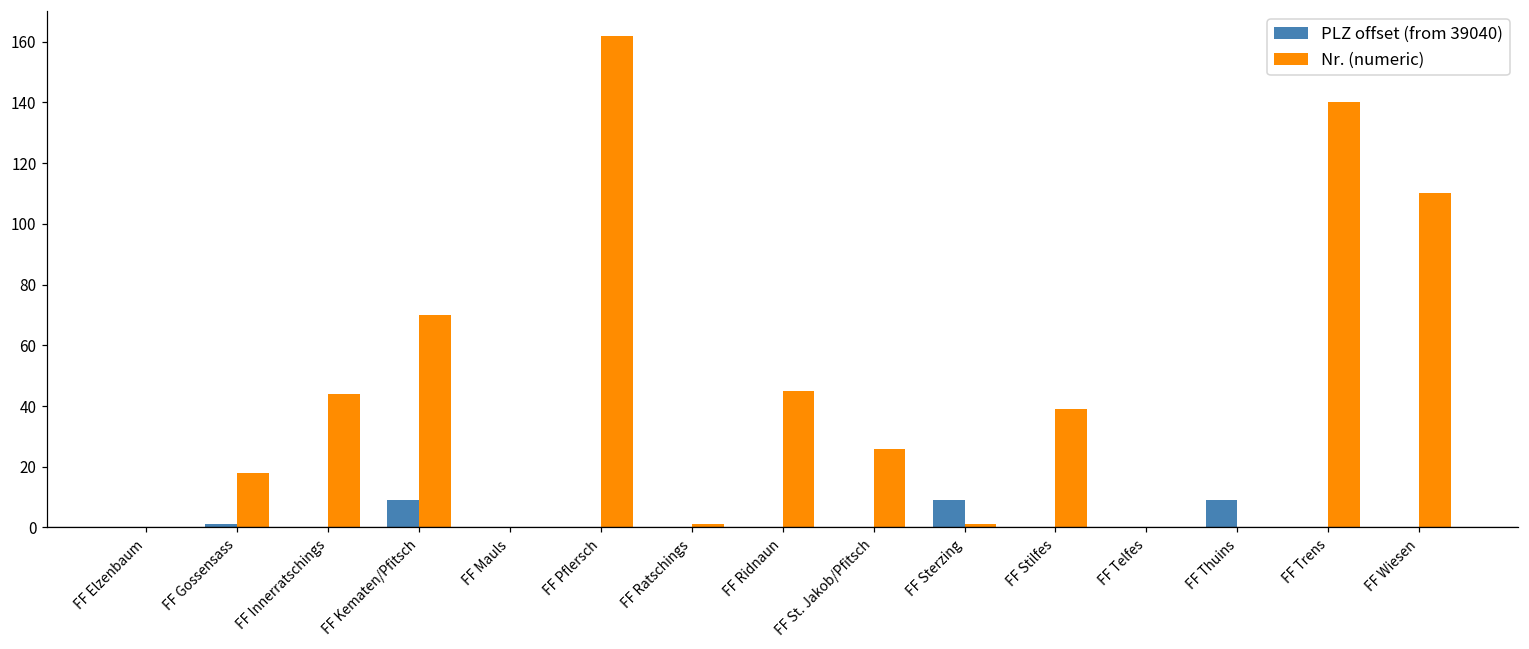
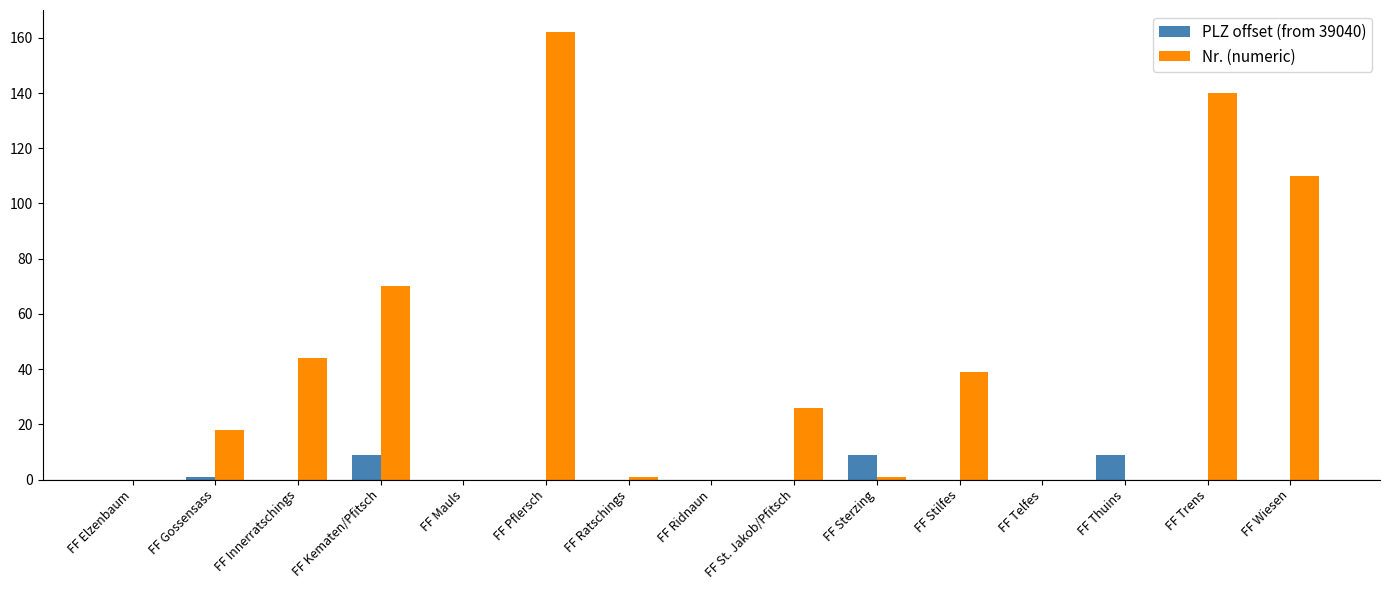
Nr. (numeric), FF Ridnaun: 45 -> 0
